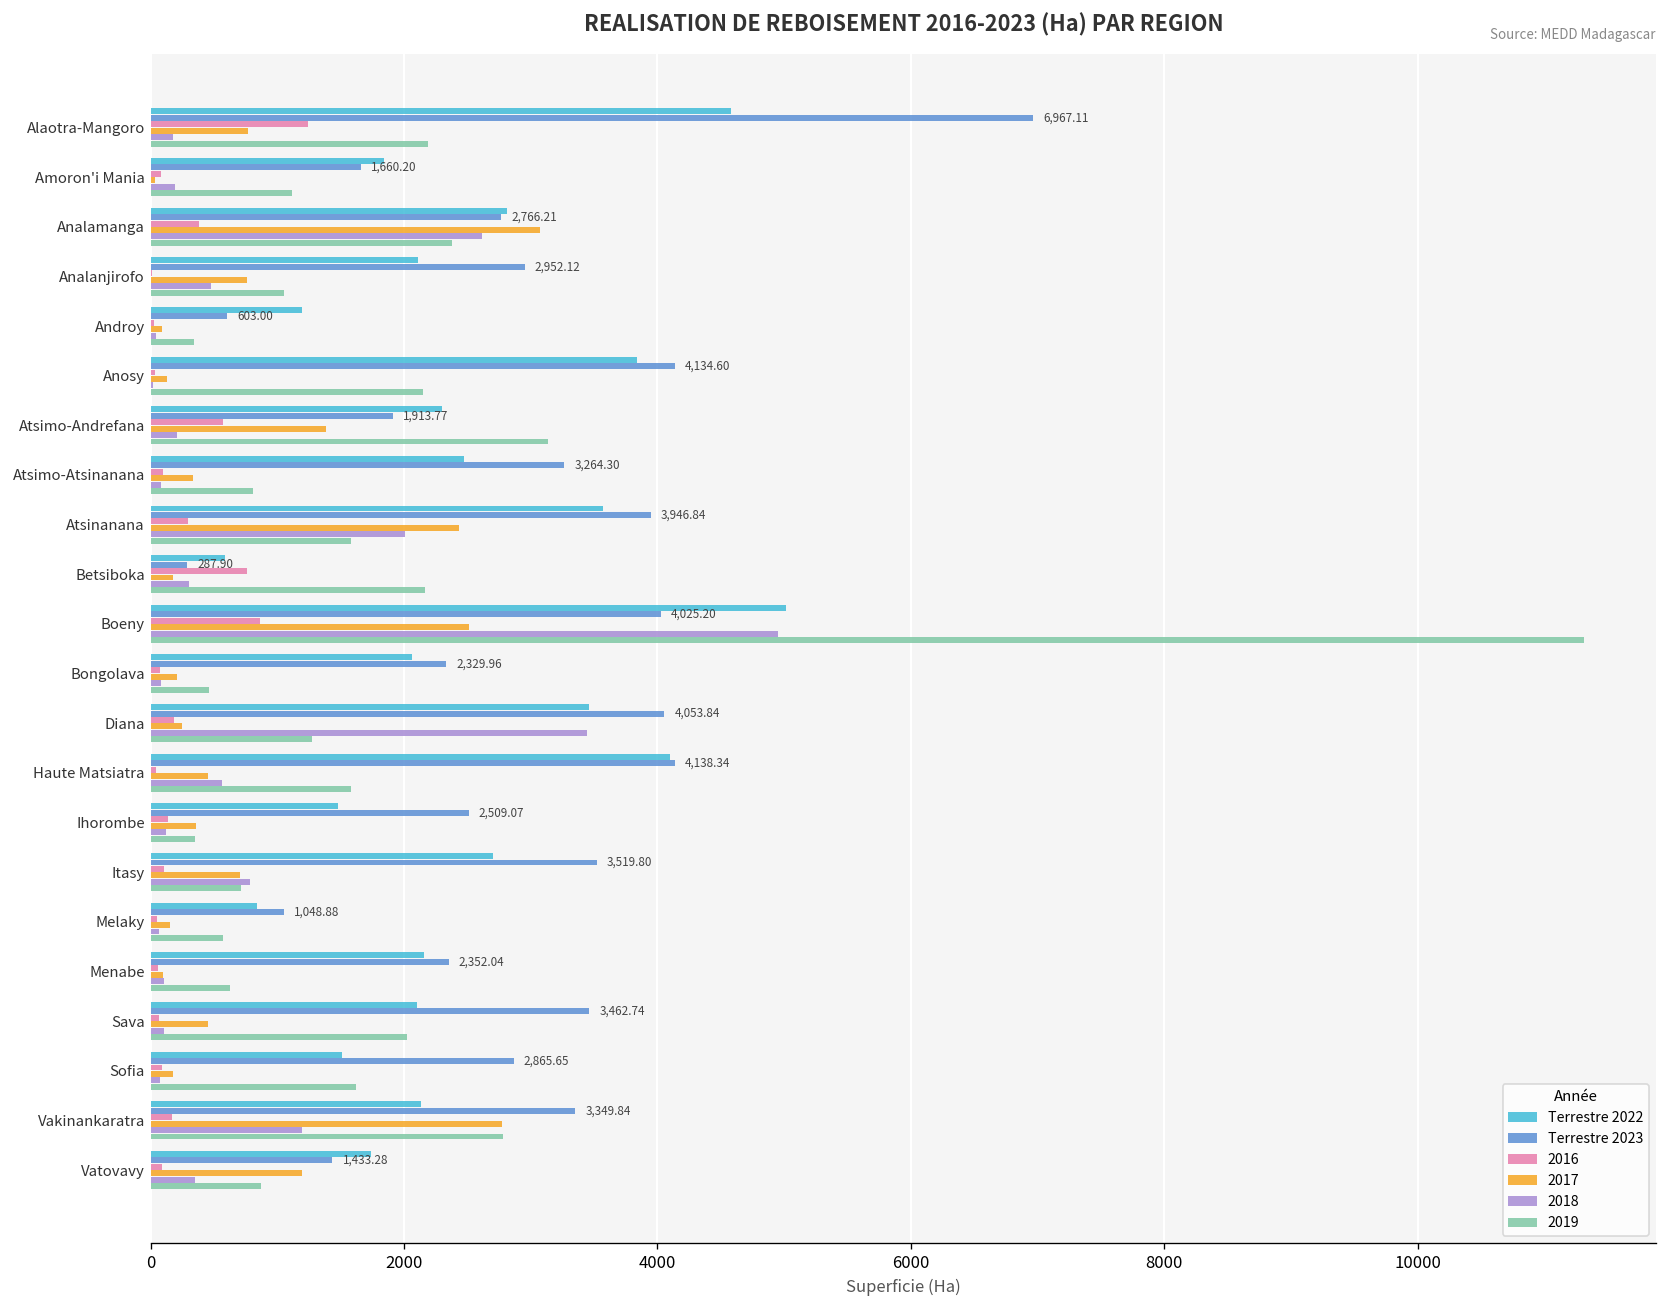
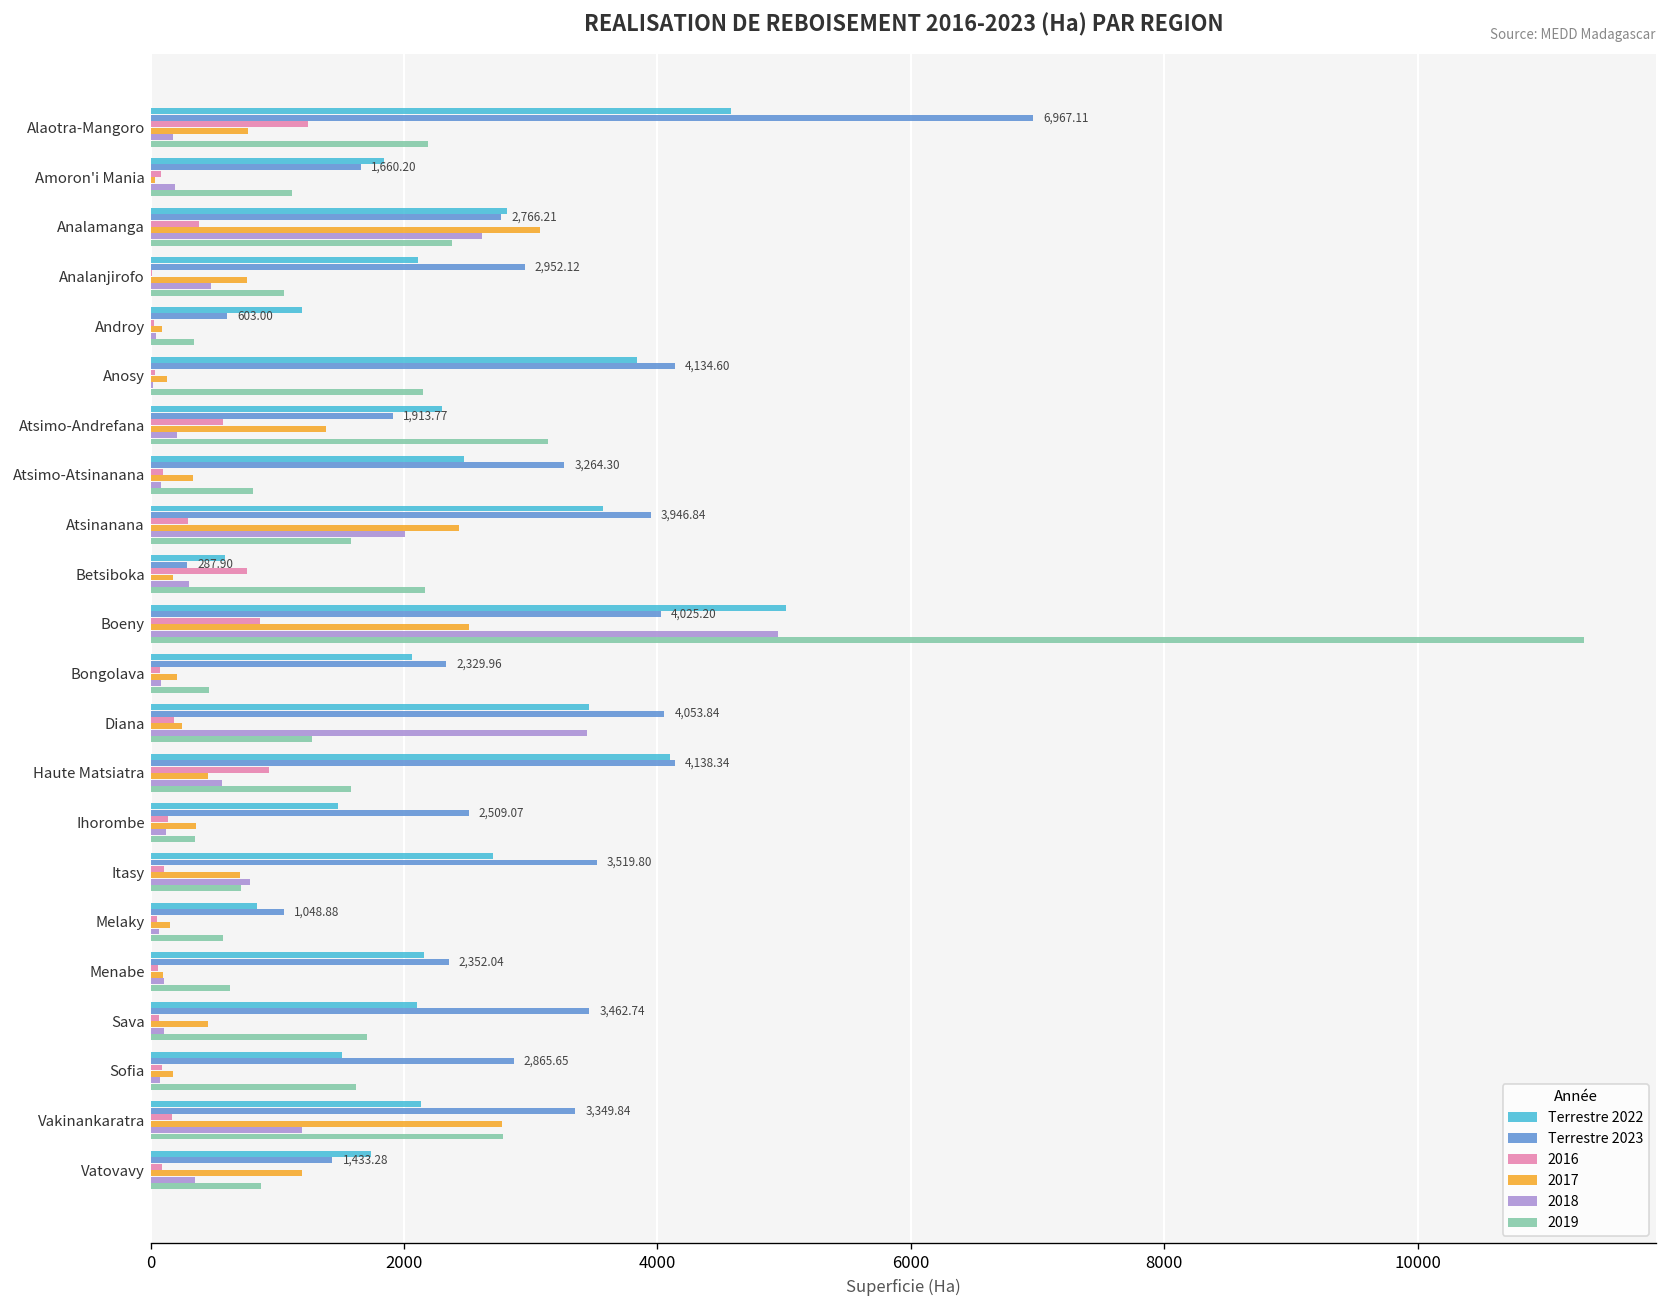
2016, Haute Matsiatra: 50 -> 930
2019, Sava: 2020 -> 1710
